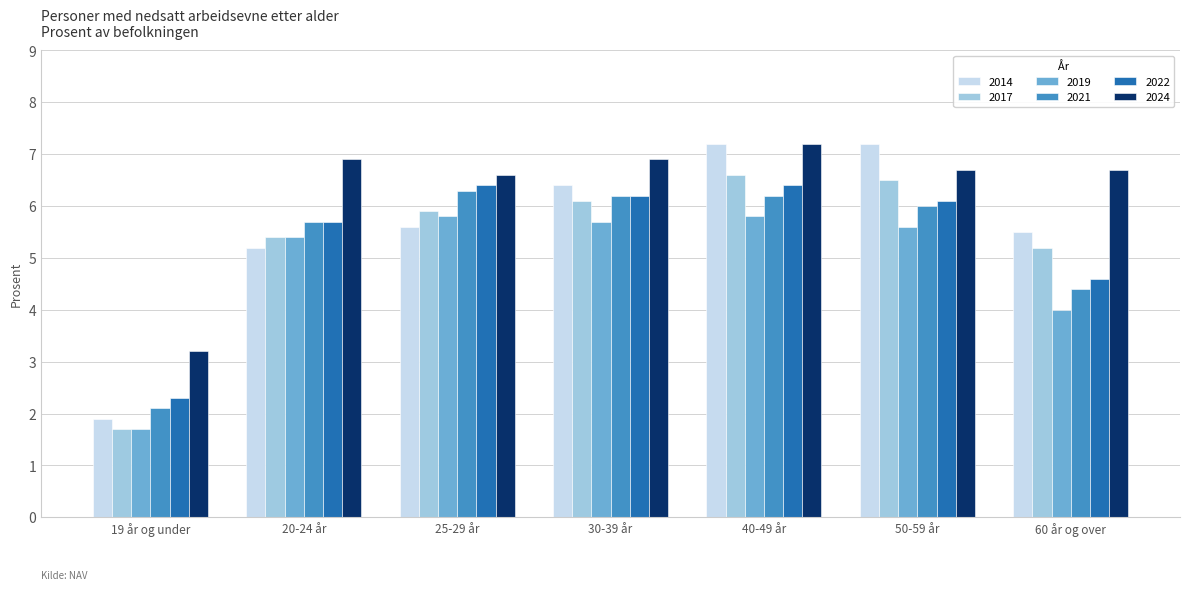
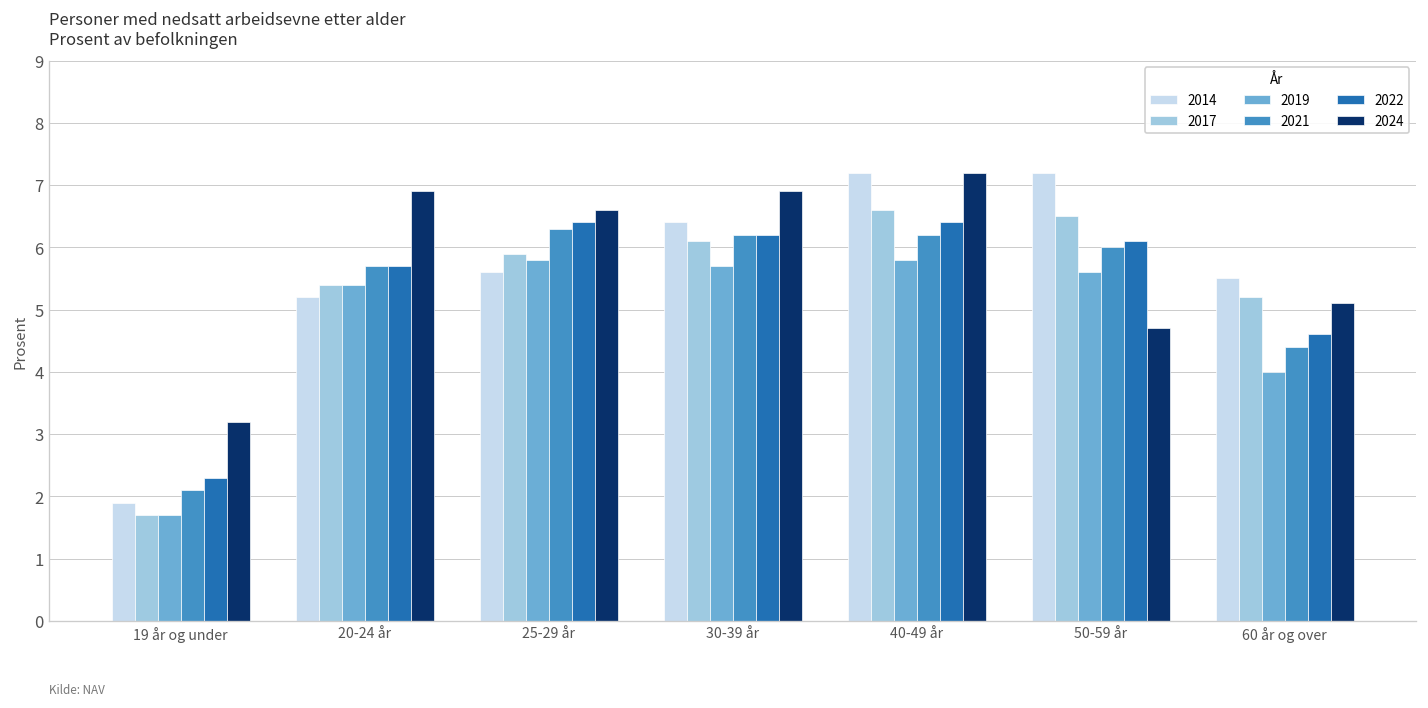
2024, 50-59 år: 6.7 -> 4.7
2024, 60 år og over: 6.7 -> 5.1
